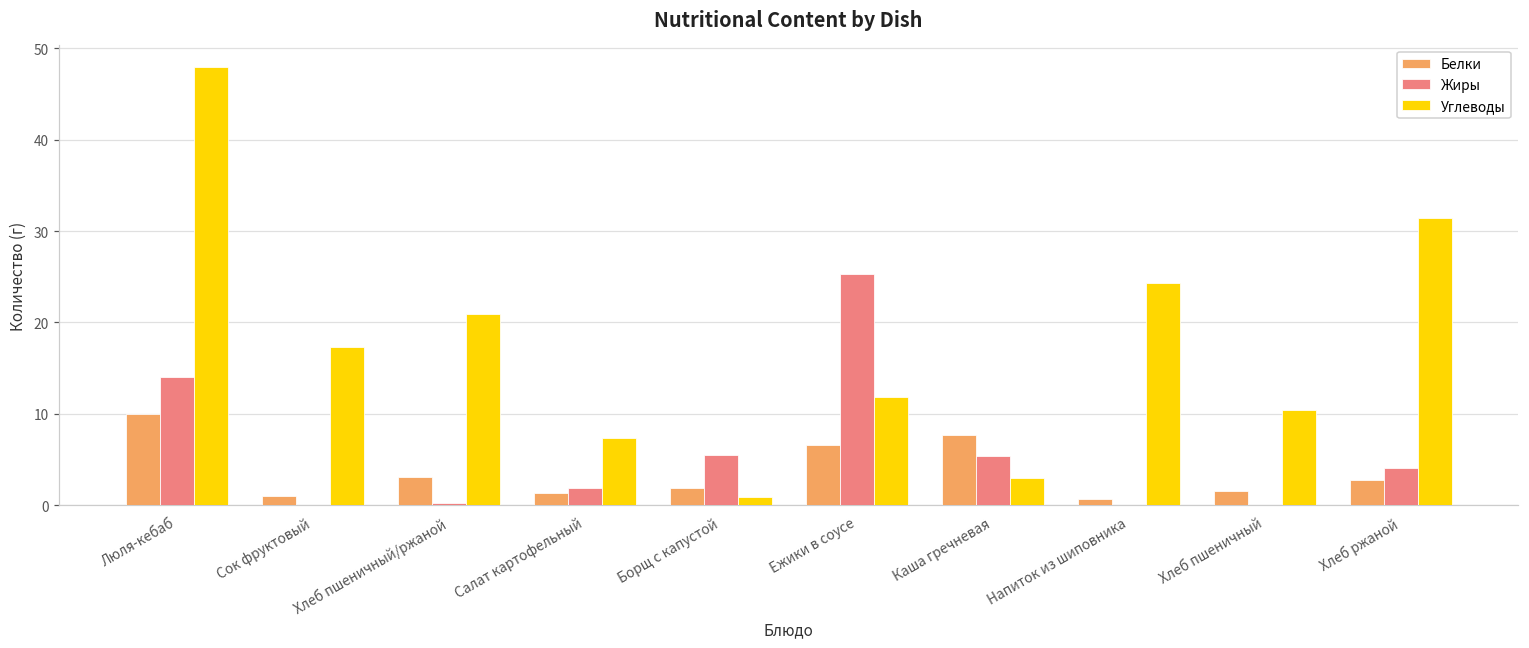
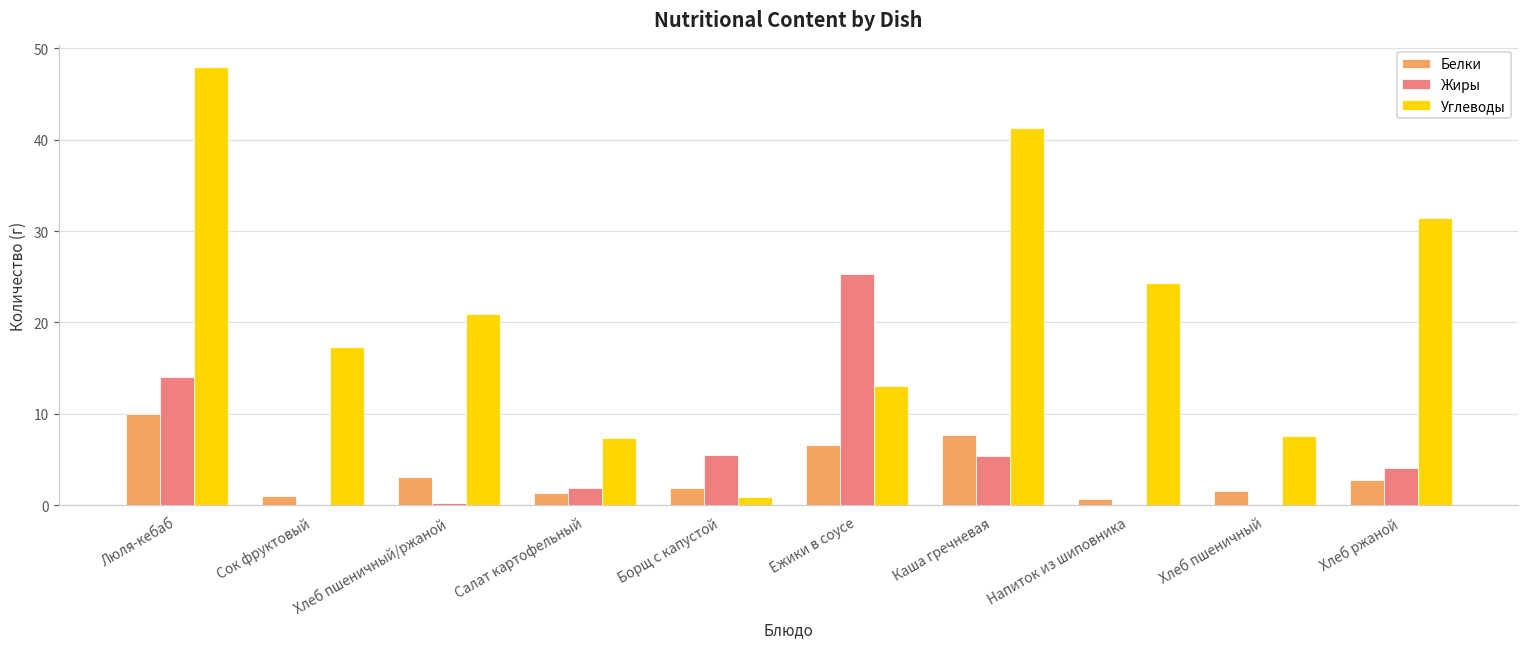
Углеводы, Ежики в соусе: 12 -> 13
Углеводы, Каша гречневая: 3 -> 41
Углеводы, Хлеб пшеничный: 10 -> 8
